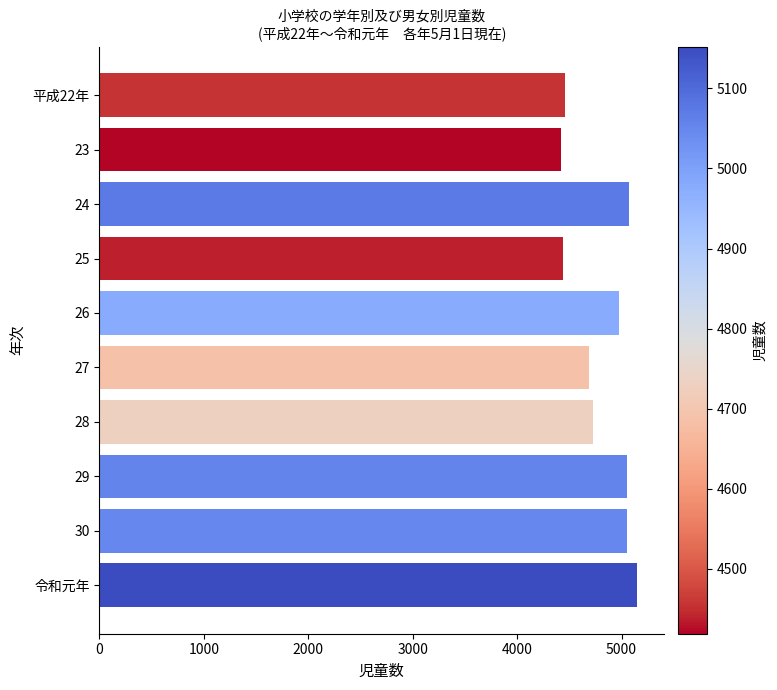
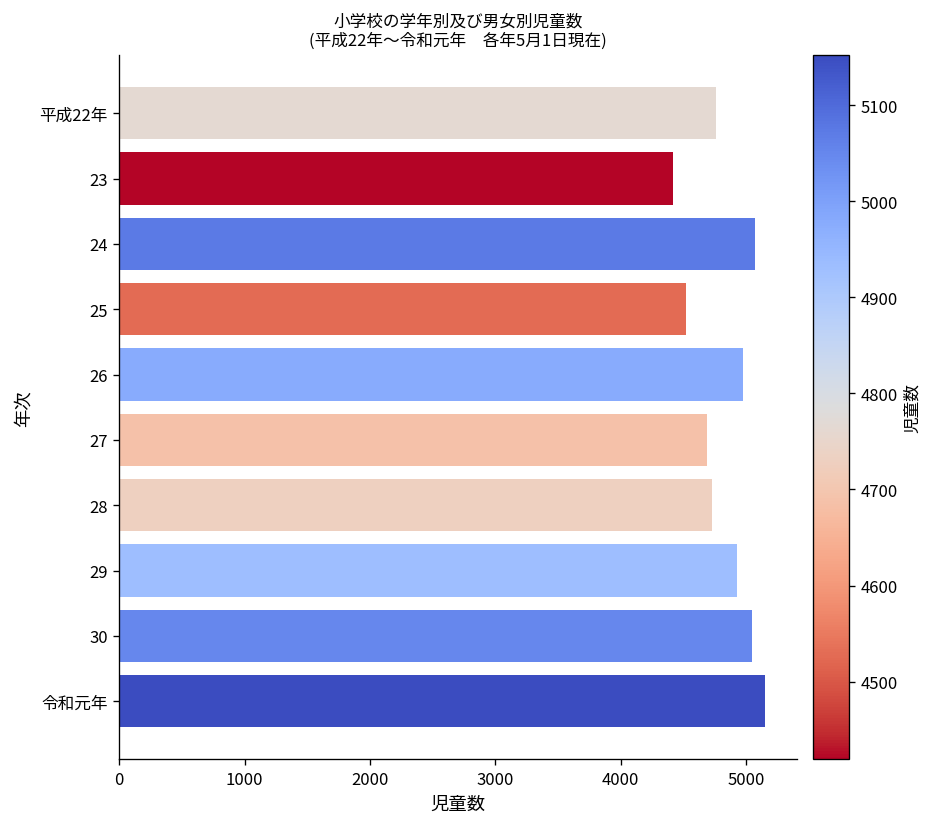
平成22年: 4450 -> 4760
25: 4440 -> 4530
29: 5060 -> 4930
